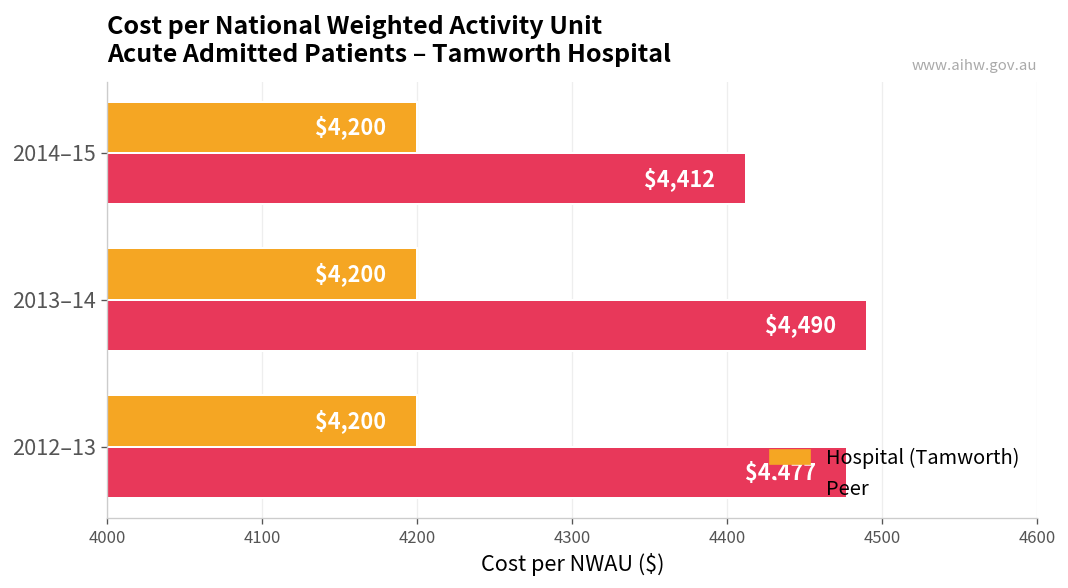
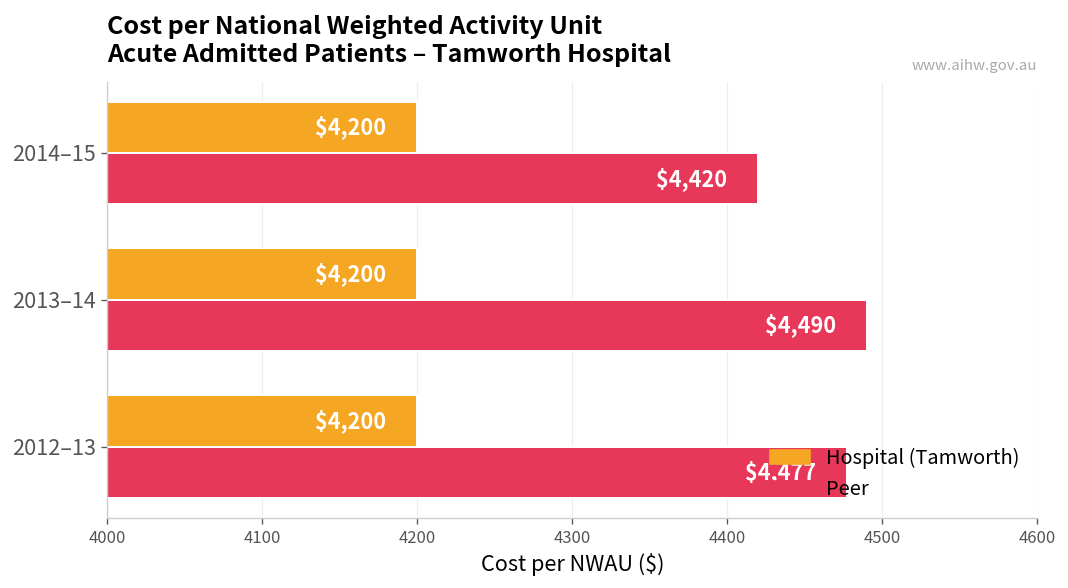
Peer, 2014–15: $4,412 -> $4,420
